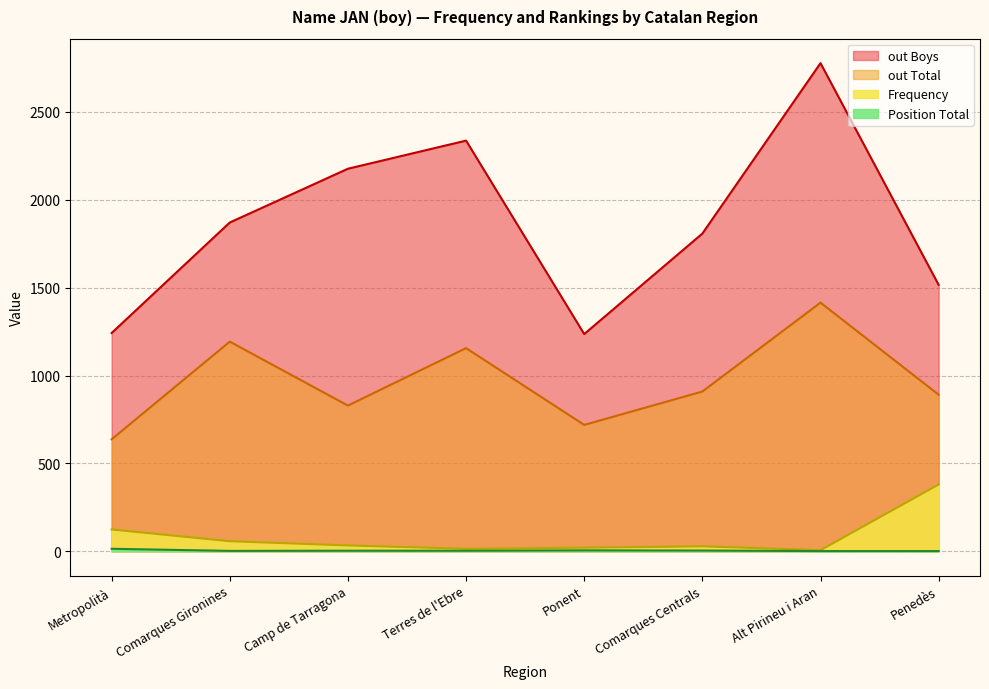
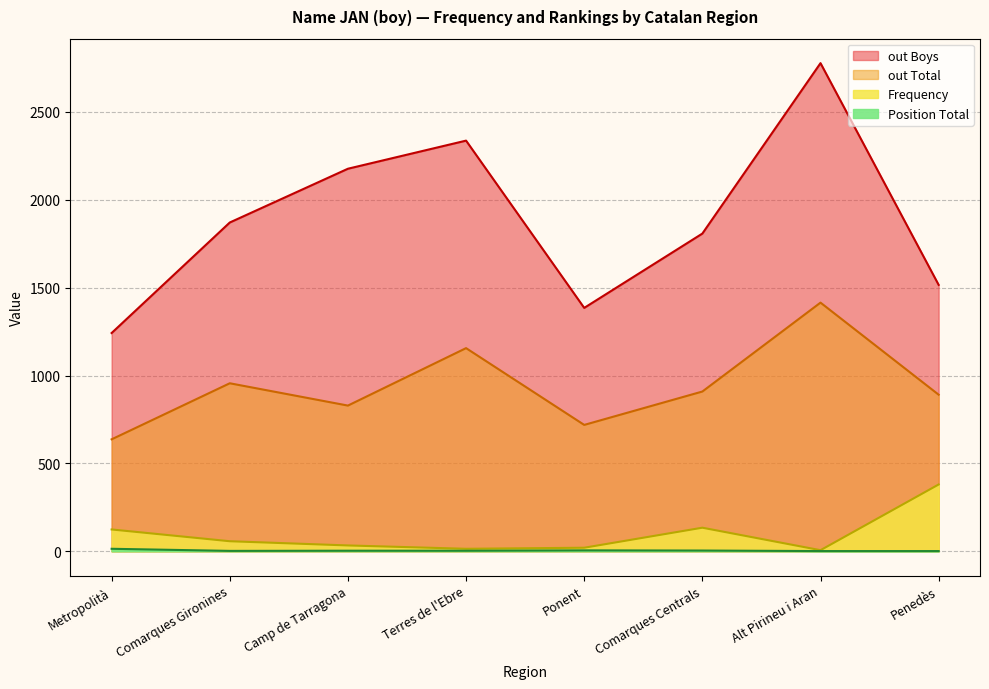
out Total, Comarques Gironines: 1190 -> 960
out Boys, Ponent: 1240 -> 1390
Frequency, Comarques Centrals: 30 -> 130
